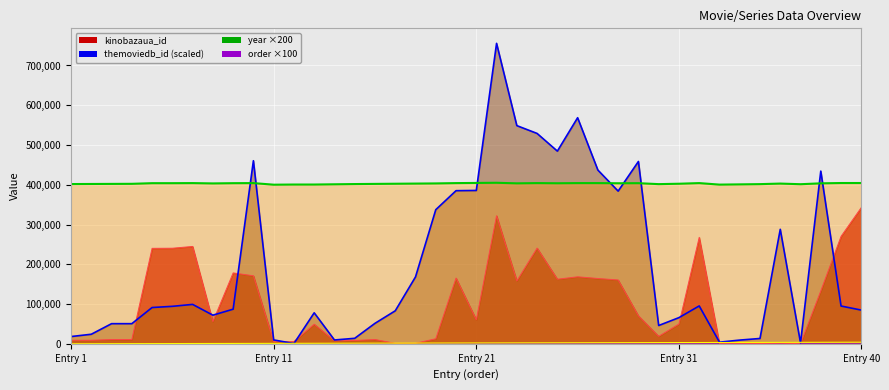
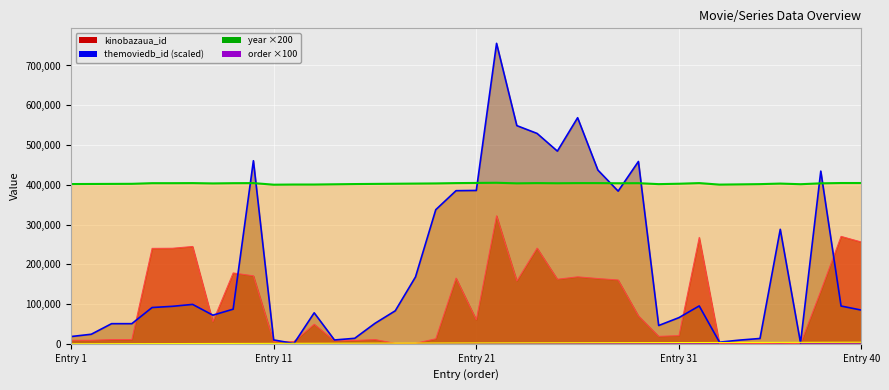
kinobazaua_id, Entry 31: 50,000 -> 20,000
kinobazaua_id, Entry 40: 340,000 -> 260,000
